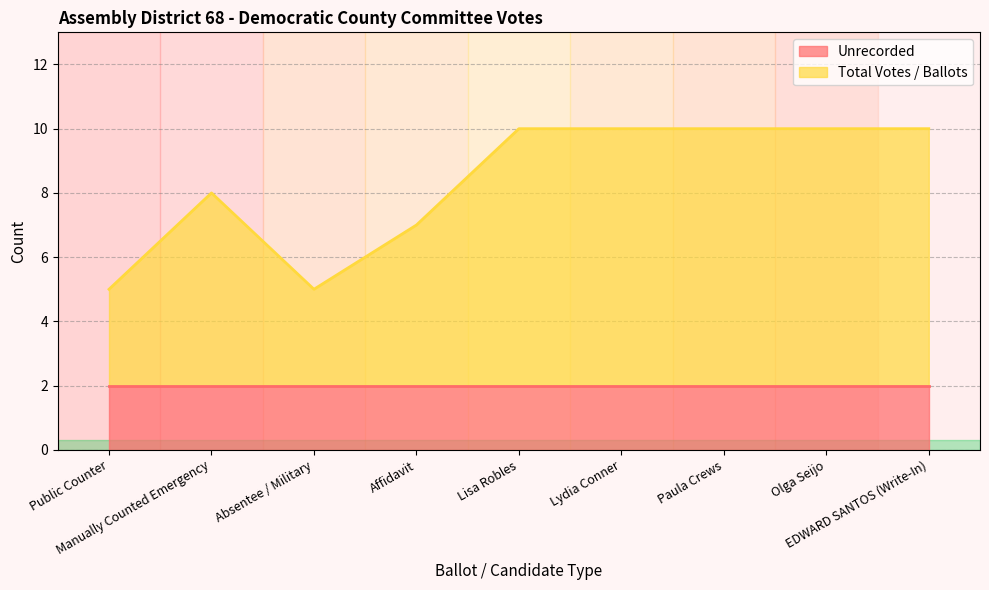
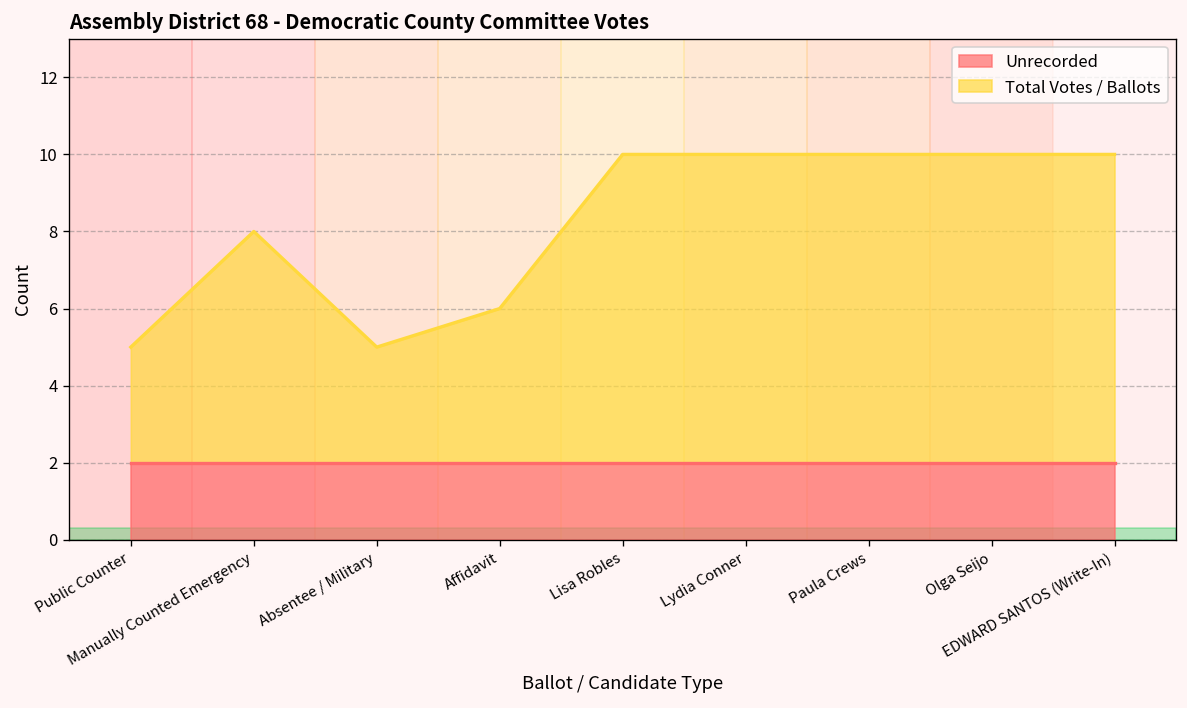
Total Votes / Ballots, Affidavit: 7 -> 6
